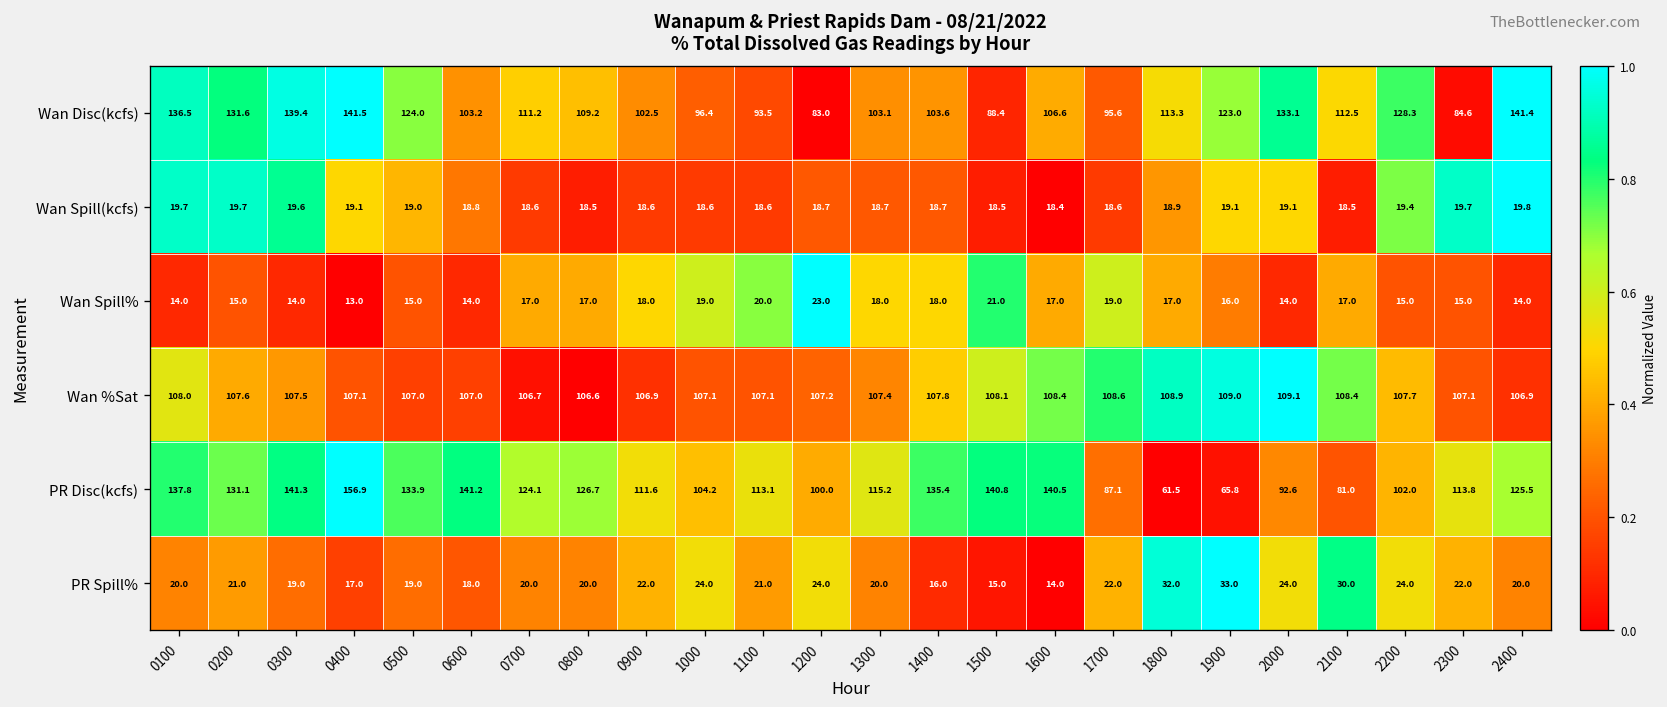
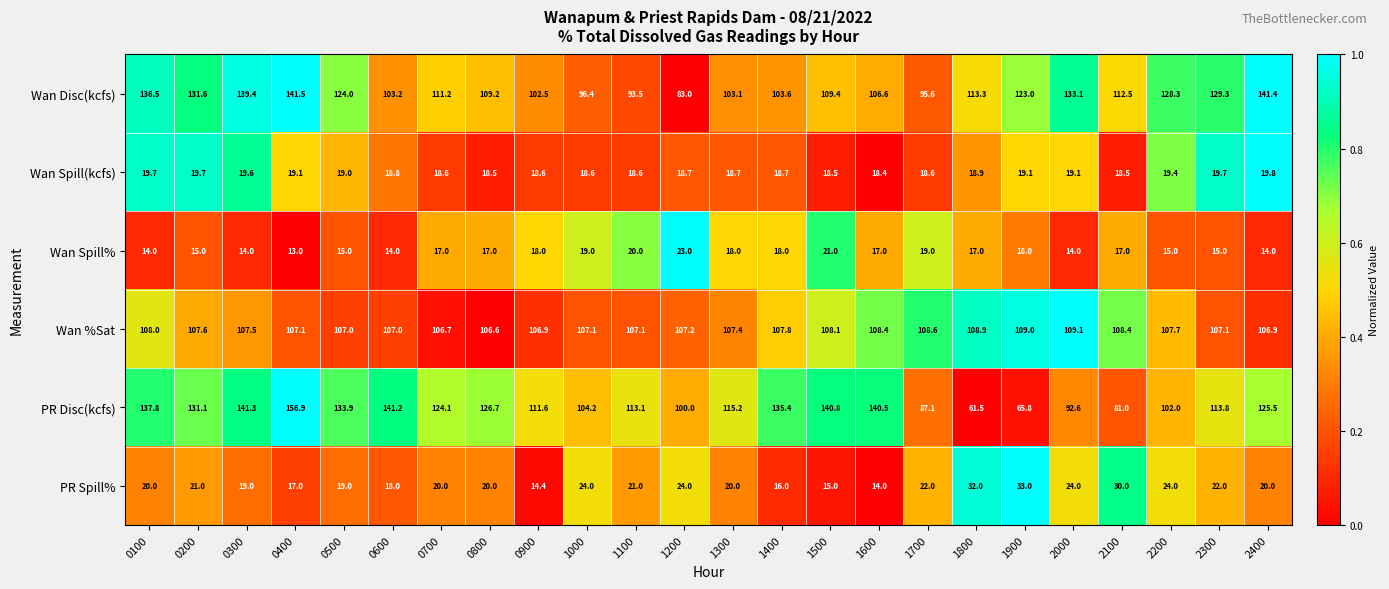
Wan Disc(kcfs), 1500: 88.4 -> 109.4
Wan Disc(kcfs), 2300: 84.6 -> 129.3
PR Spill%, 0900: 22.0 -> 14.4
